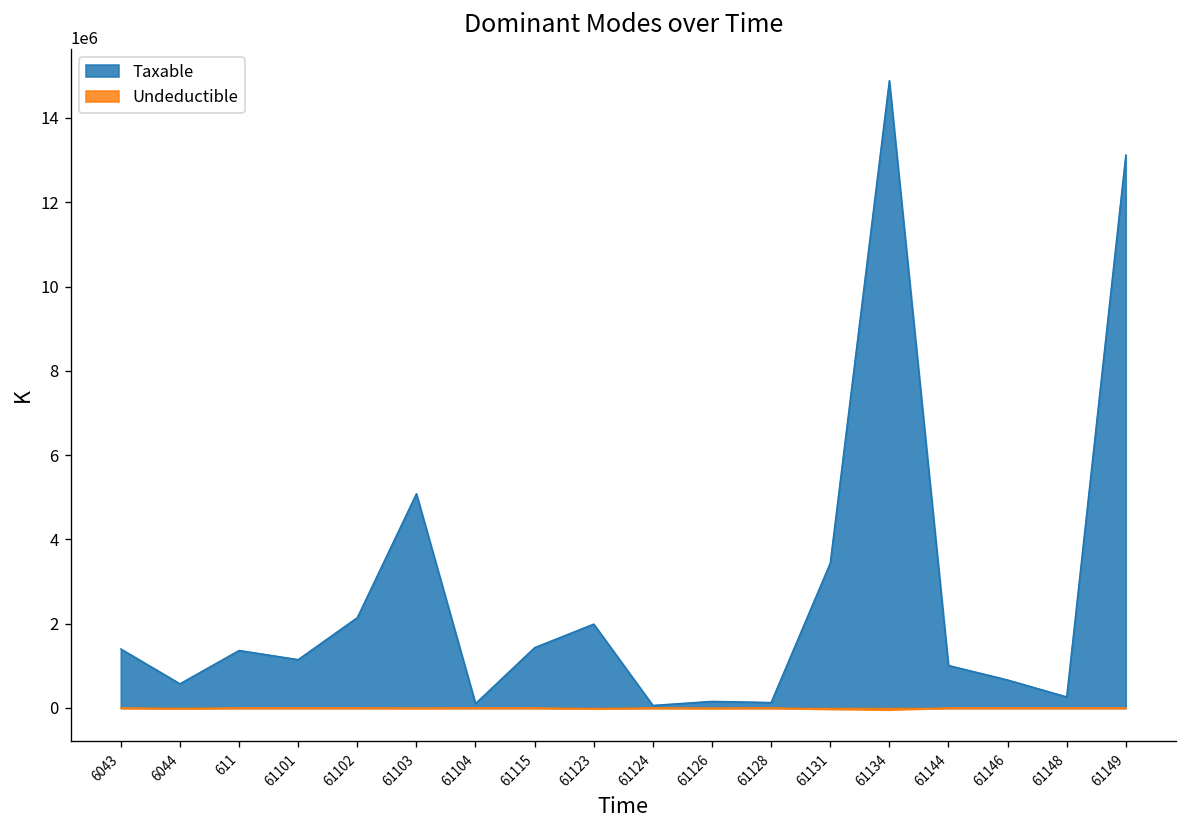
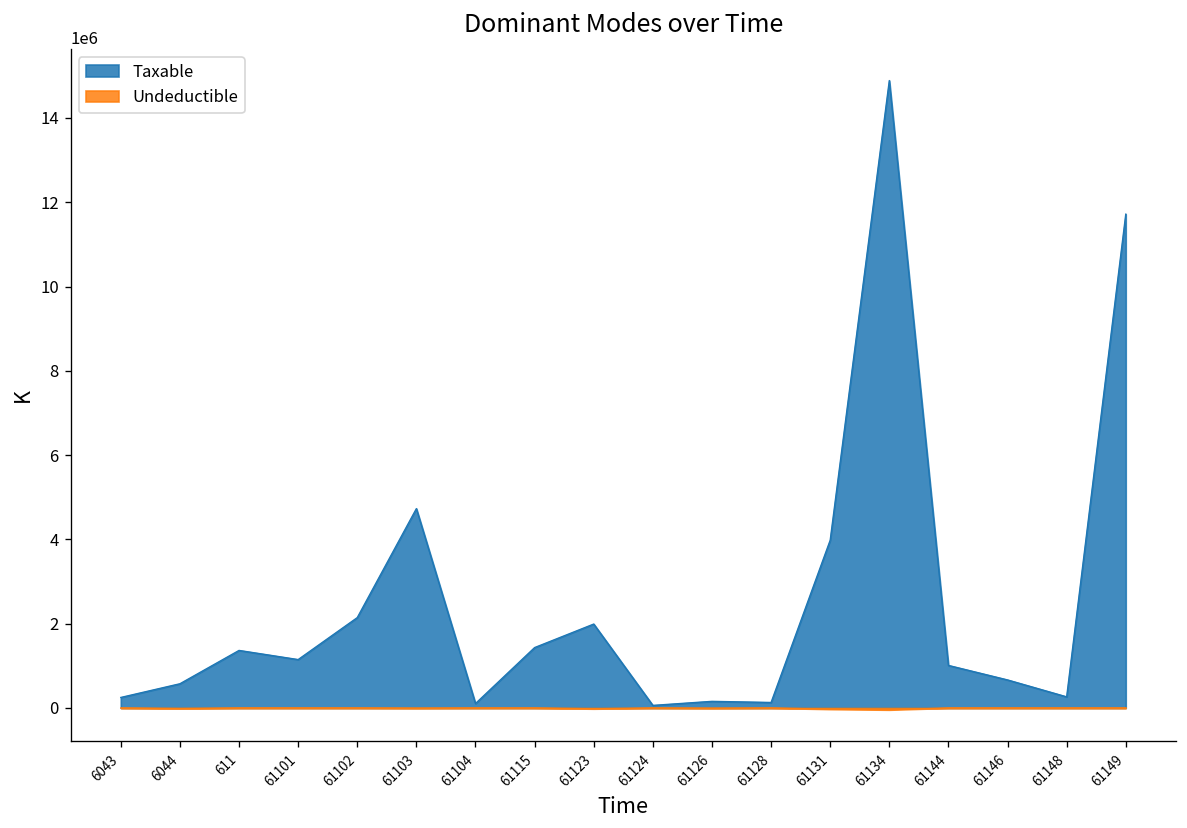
Taxable, 6043: 1400000 -> 300000
Taxable, 61103: 5100000 -> 4700000
Taxable, 61131: 3400000 -> 4000000
Taxable, 61149: 13100000 -> 11700000
